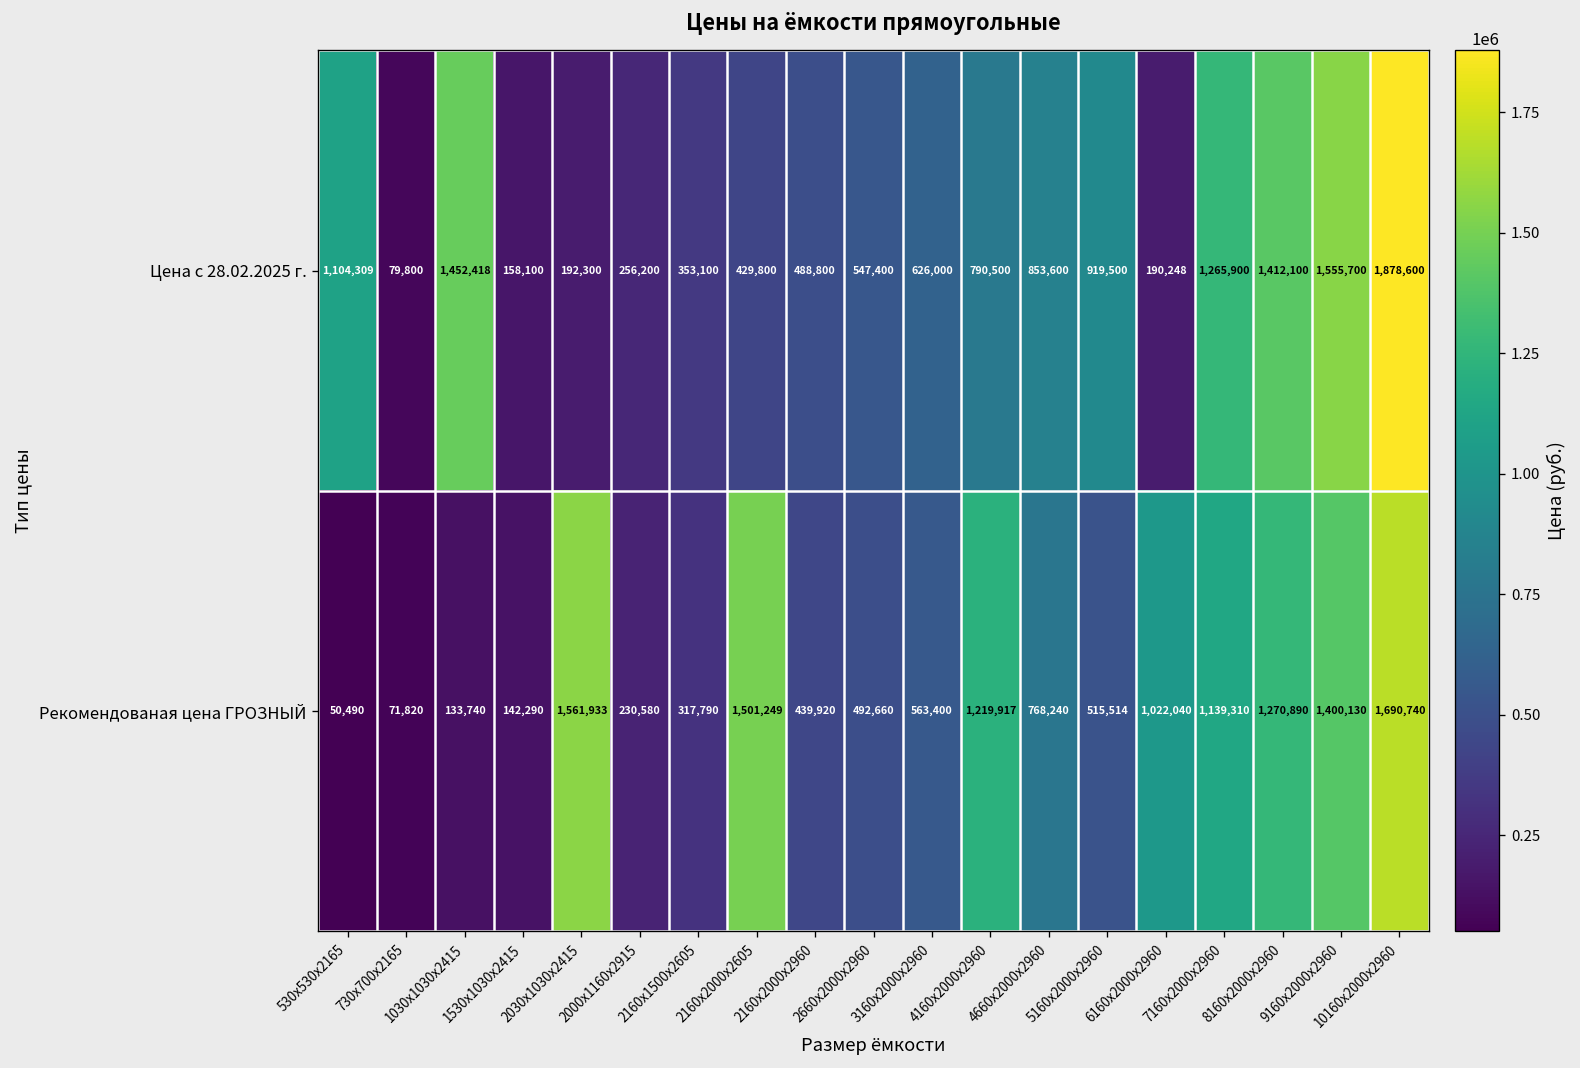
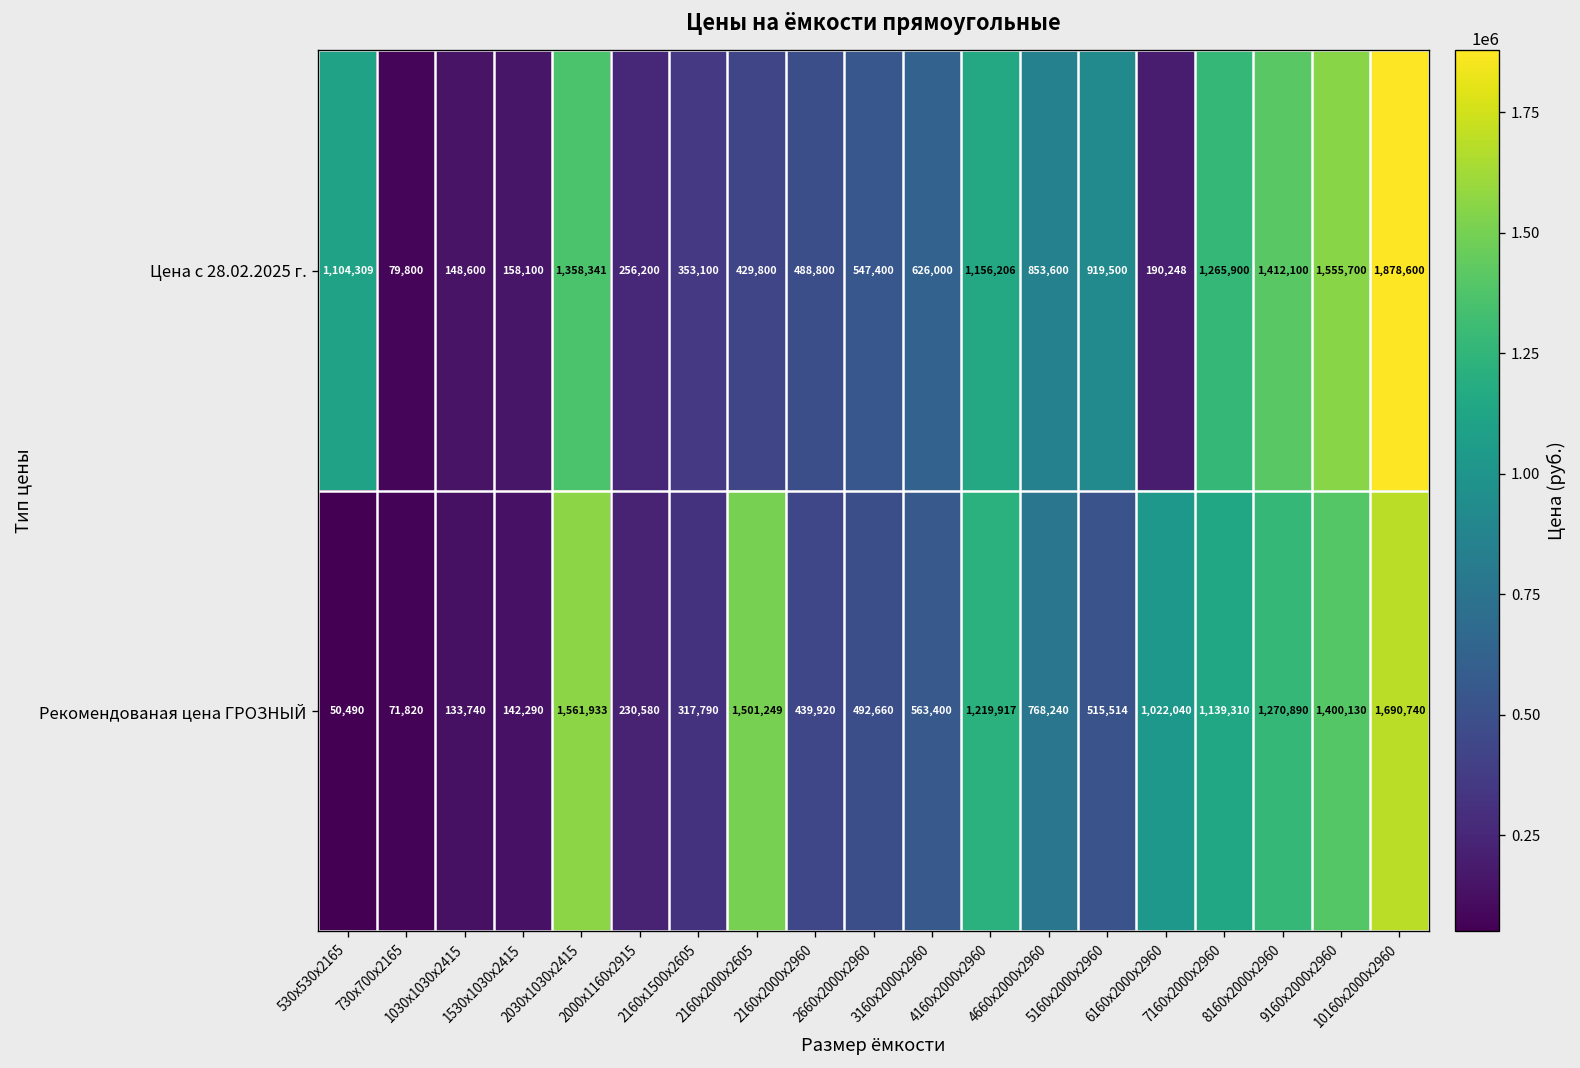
Цена с 28.02.2025 г., 1030х1030х2415: 1,452,418 -> 148,600
Цена с 28.02.2025 г., 2030х1030х2415: 192,300 -> 1,358,341
Цена с 28.02.2025 г., 4160х2000х2960: 790,500 -> 1,156,206
